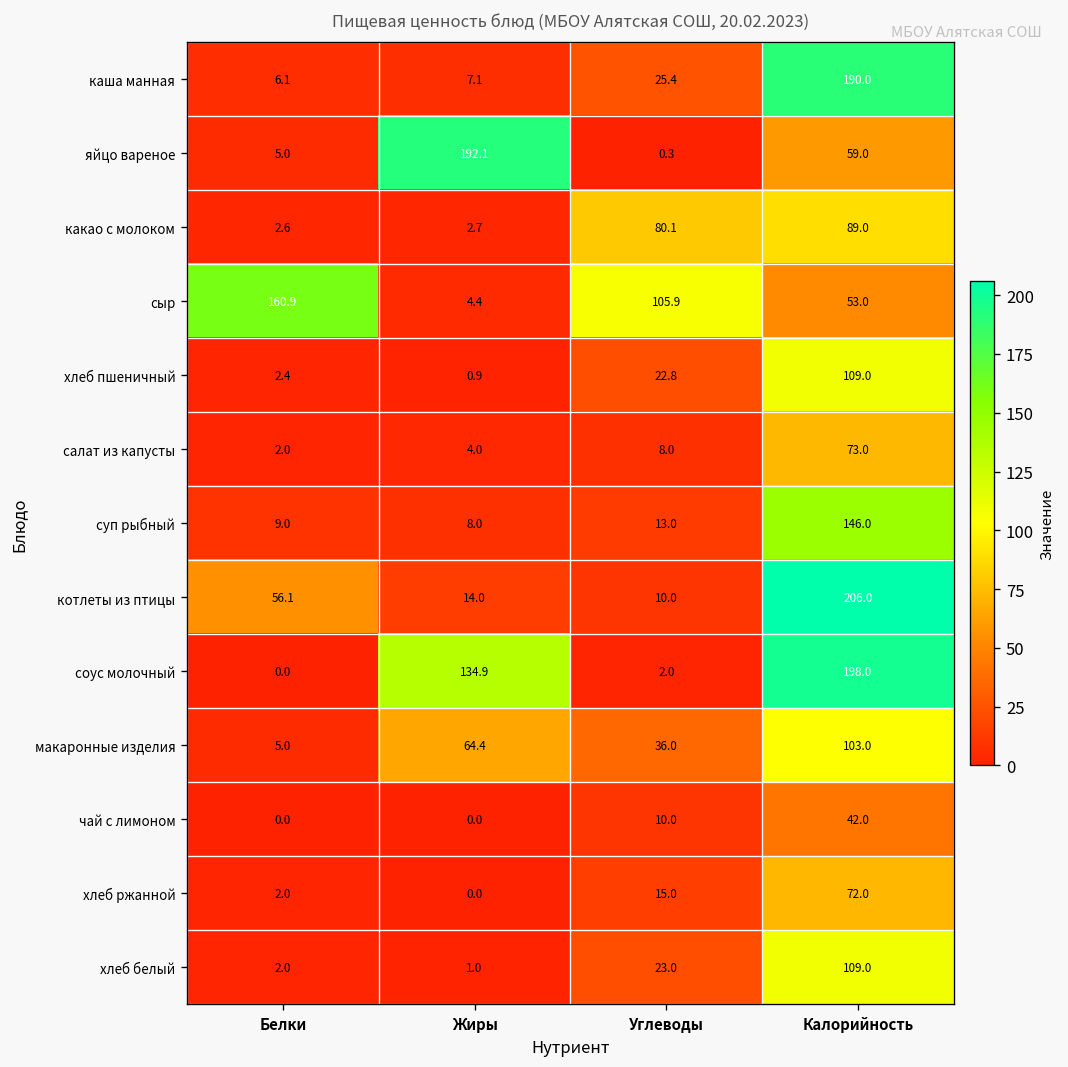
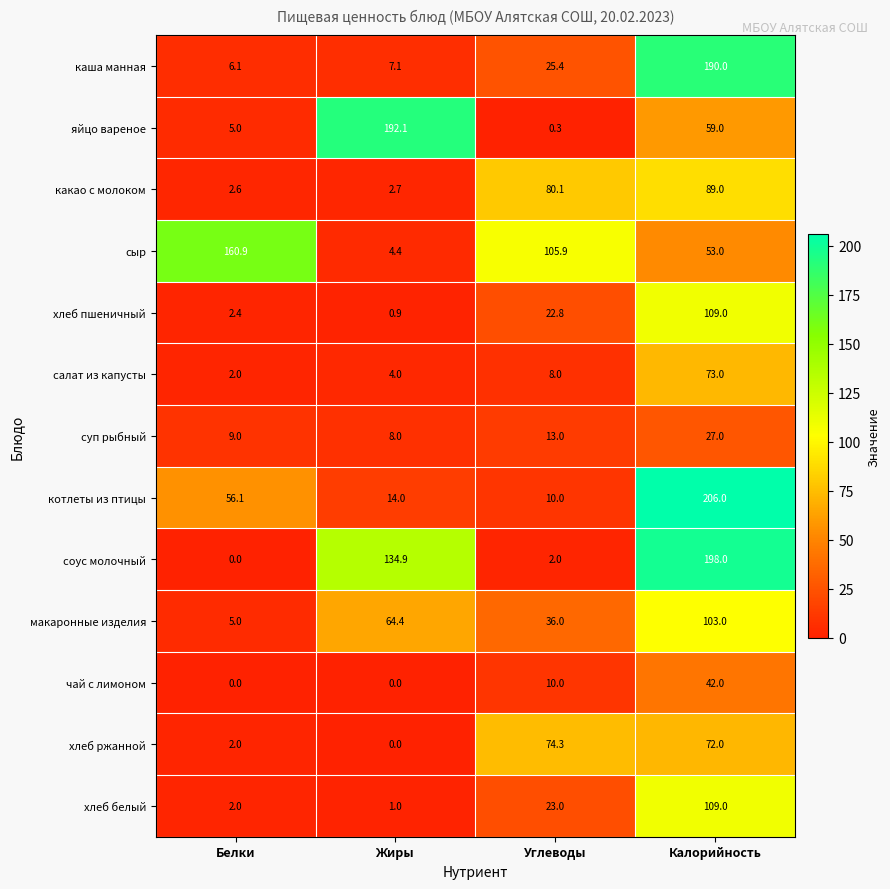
суп рыбный, Калорийность: 146.0 -> 27.0
хлеб ржанной, Углеводы: 15.0 -> 74.3
